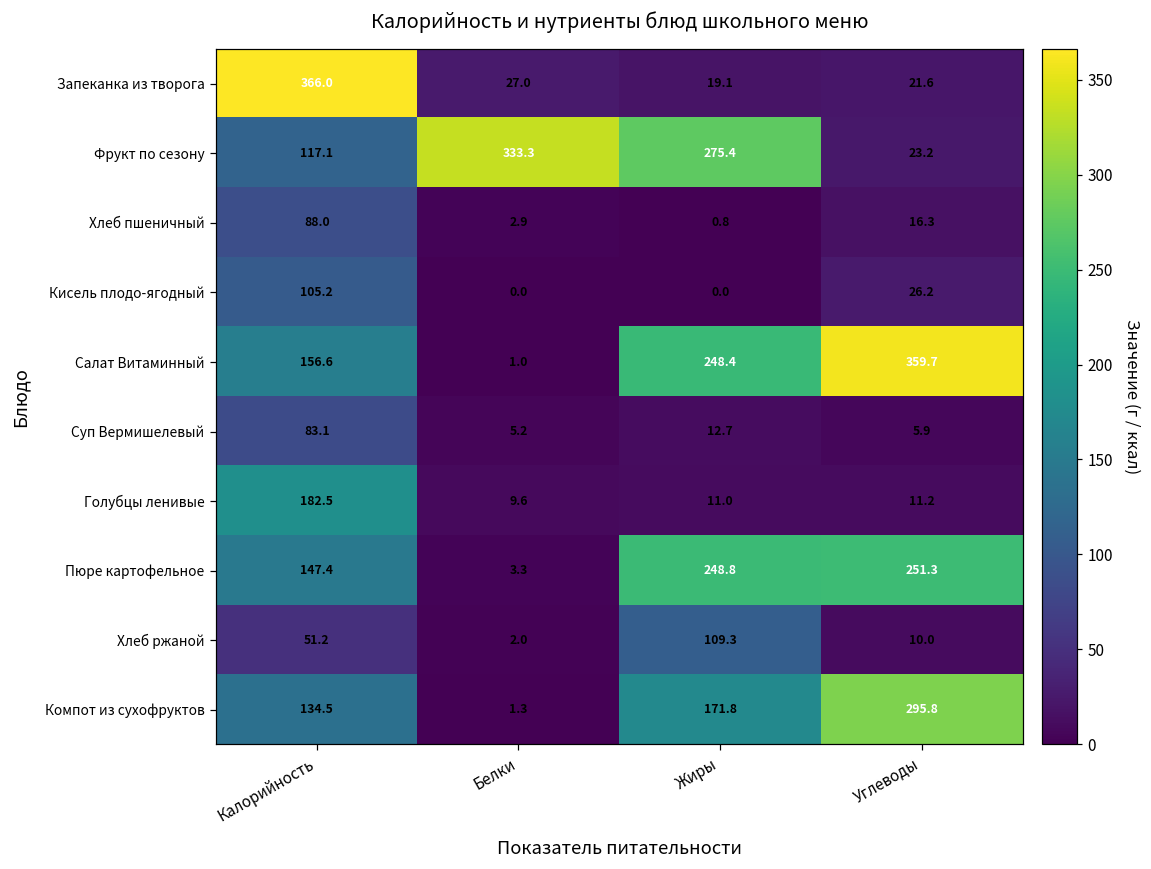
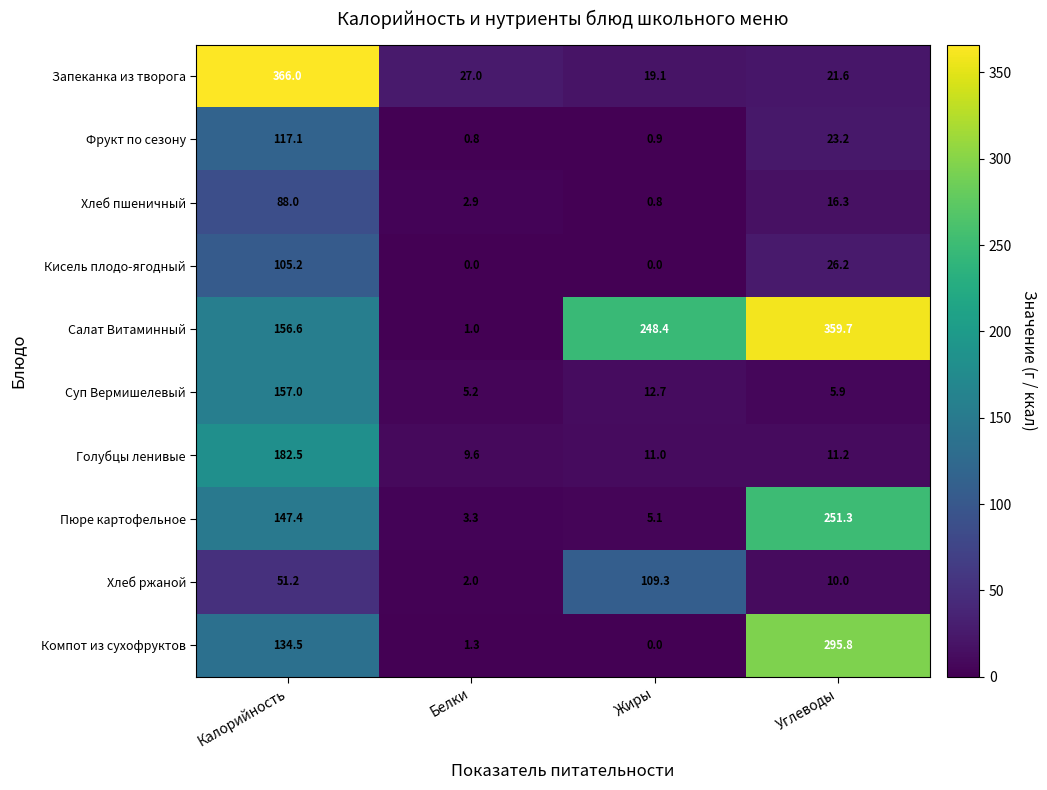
Фрукт по сезону, Белки: 333.3 -> 0.8
Фрукт по сезону, Жиры: 275.4 -> 0.9
Суп Вермишелевый, Калорийность: 83.1 -> 157.0
Пюре картофельное, Жиры: 248.8 -> 5.1
Компот из сухофруктов, Жиры: 171.8 -> 0.0
